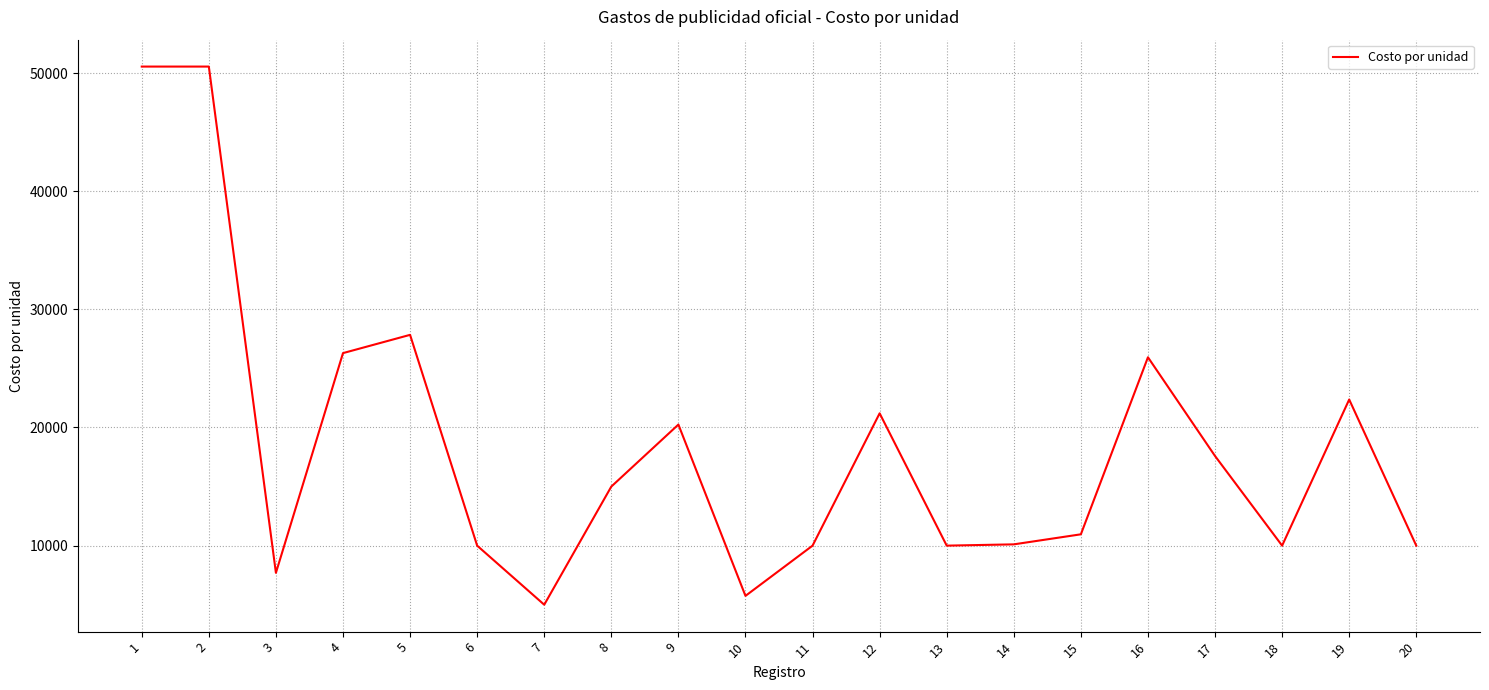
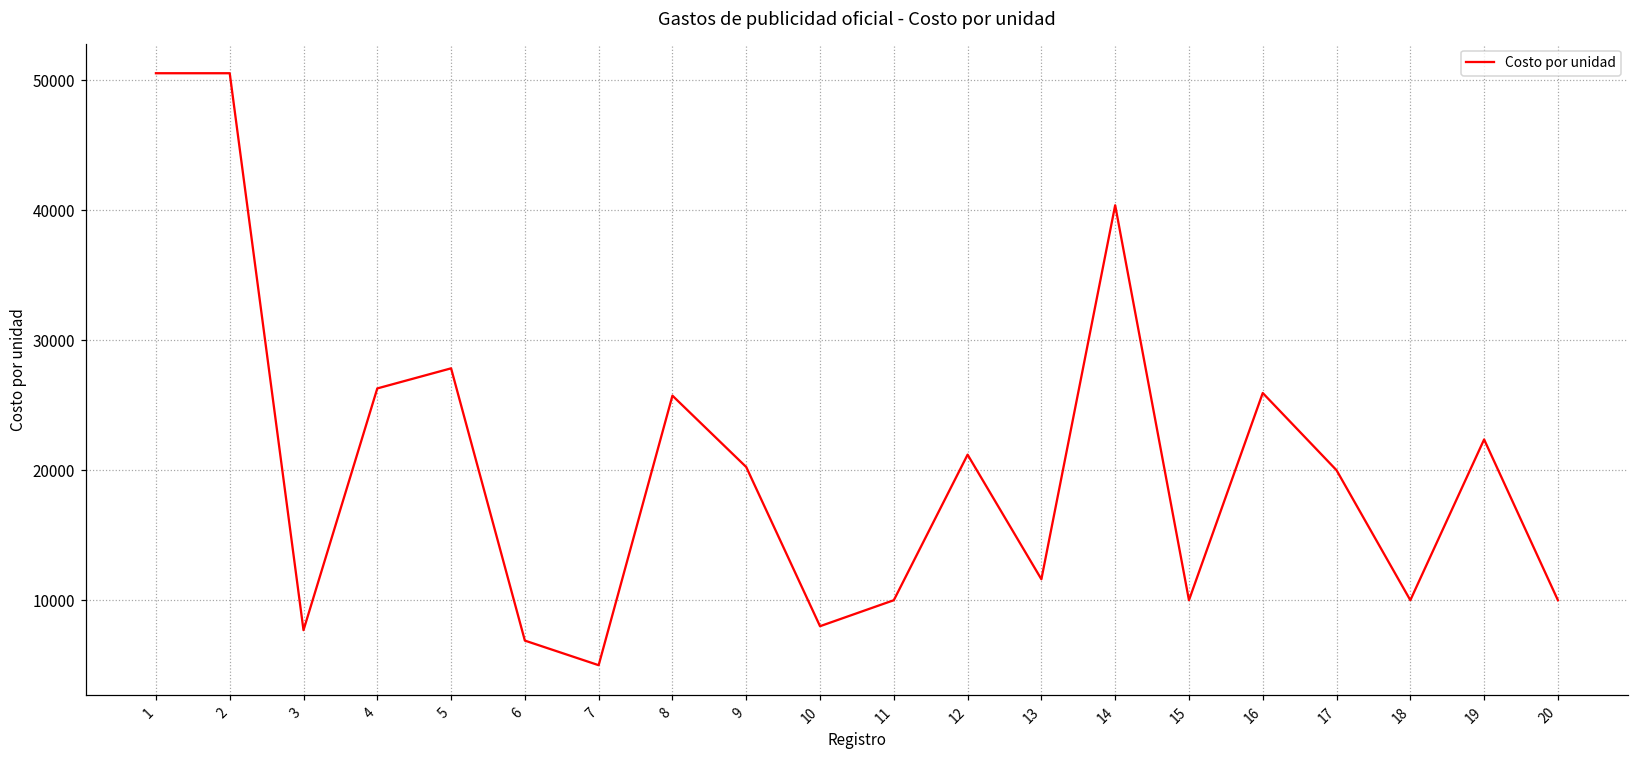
6: 10000 -> 6900
8: 15000 -> 25700
10: 5700 -> 8000
13: 10000 -> 11600
14: 10100 -> 40400
15: 11000 -> 10000
17: 17600 -> 20000
